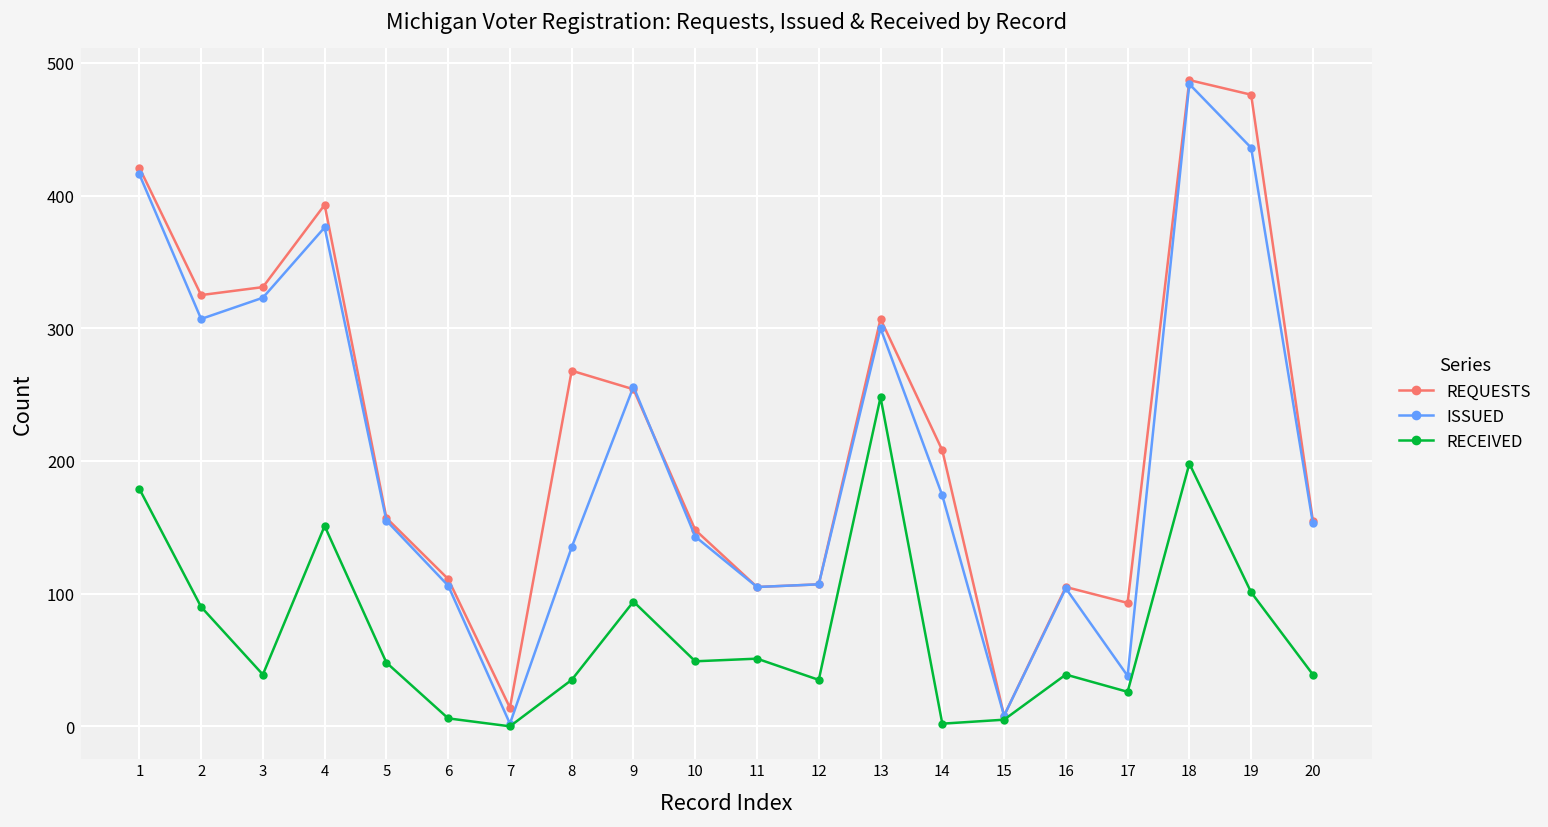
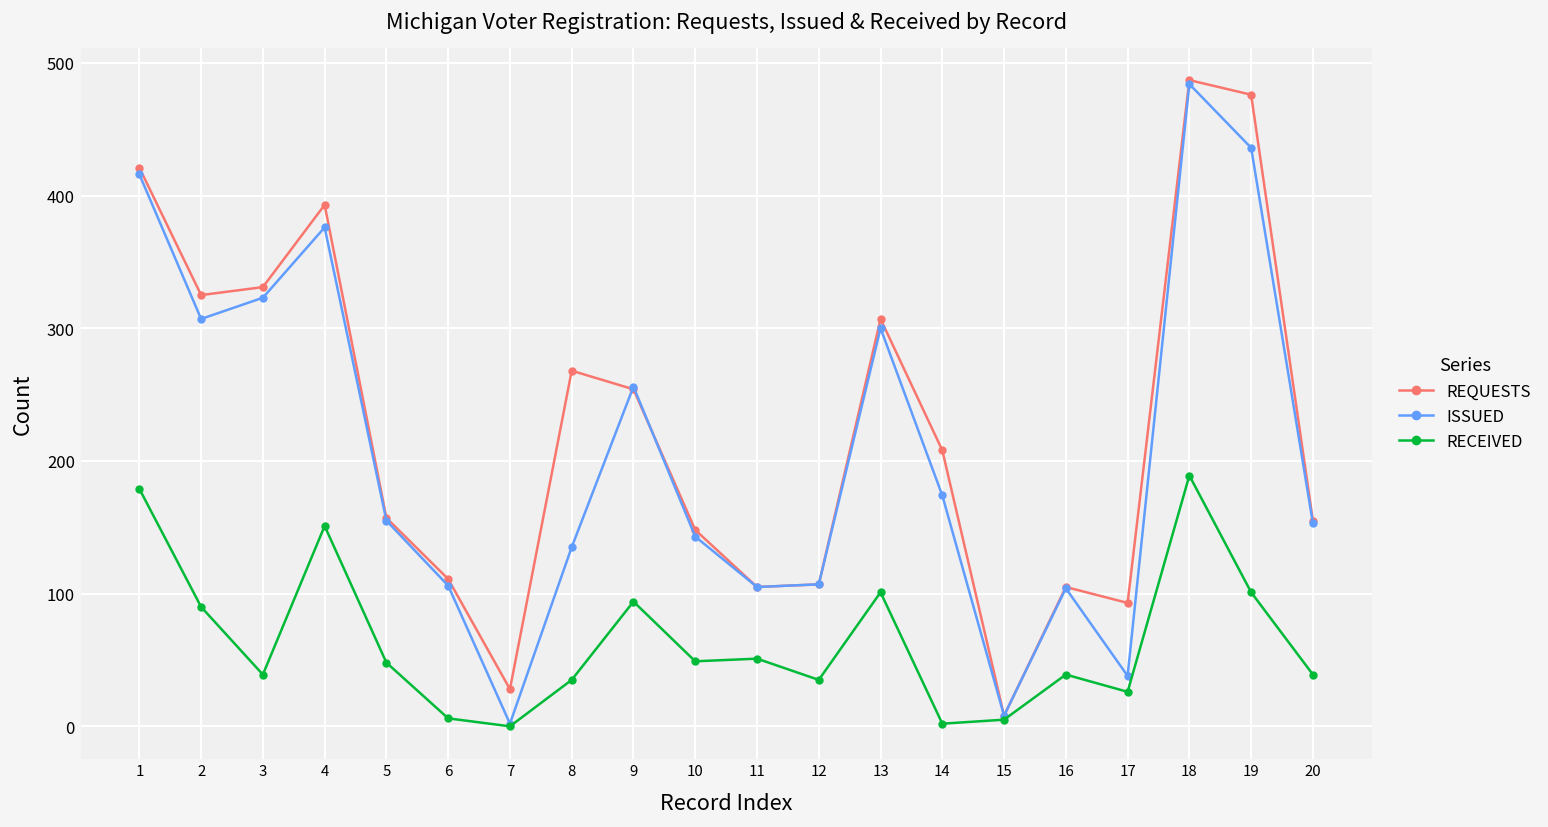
REQUESTS, 7: 14 -> 28
RECEIVED, 13: 248 -> 101
RECEIVED, 18: 198 -> 189
